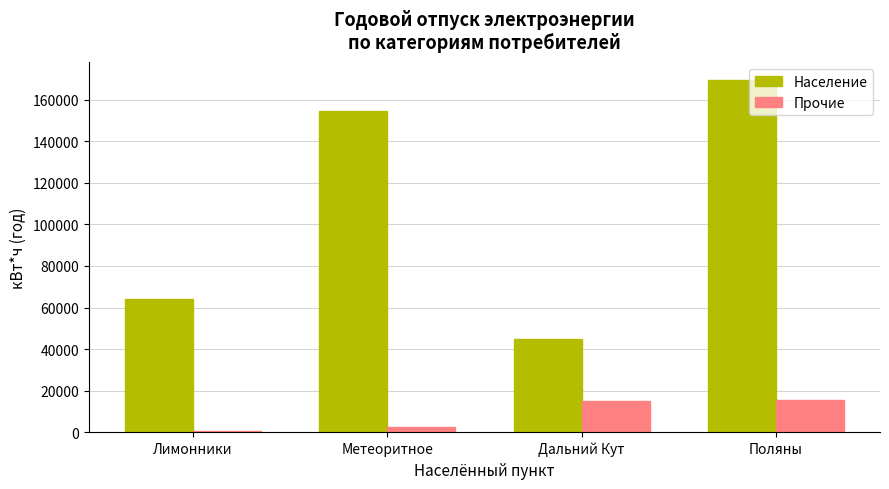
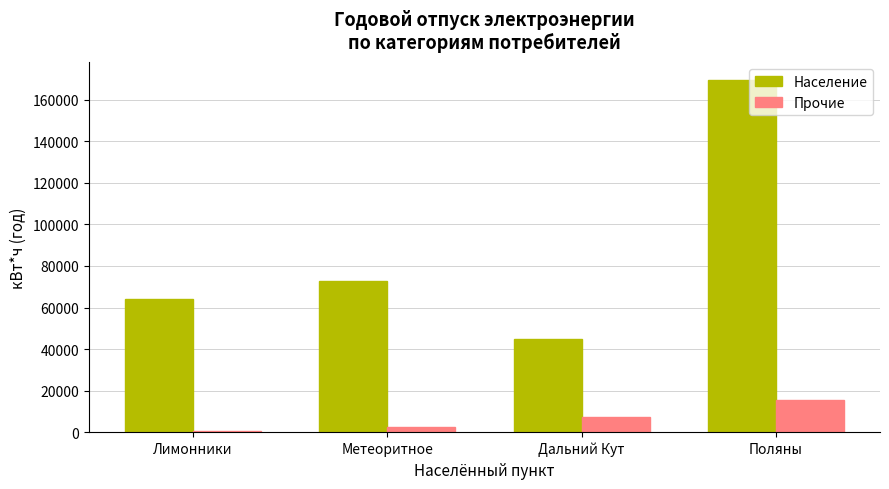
Население, Метеоритное: 154000 -> 73000
Прочие, Дальний Кут: 15000 -> 7000
